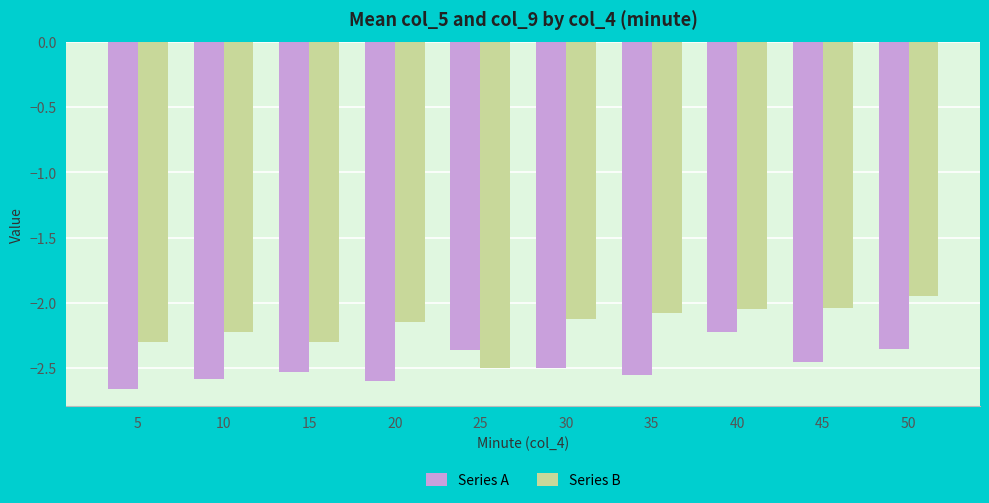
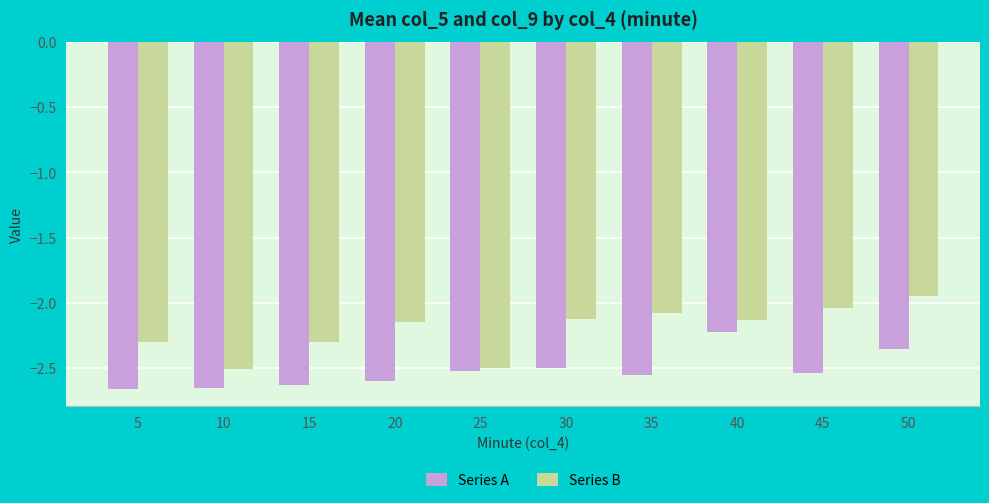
Series A, 10: -2.58 -> -2.65
Series B, 10: -2.22 -> -2.51
Series A, 15: -2.53 -> -2.63
Series A, 25: -2.36 -> -2.52
Series B, 40: -2.05 -> -2.13
Series A, 45: -2.45 -> -2.54
